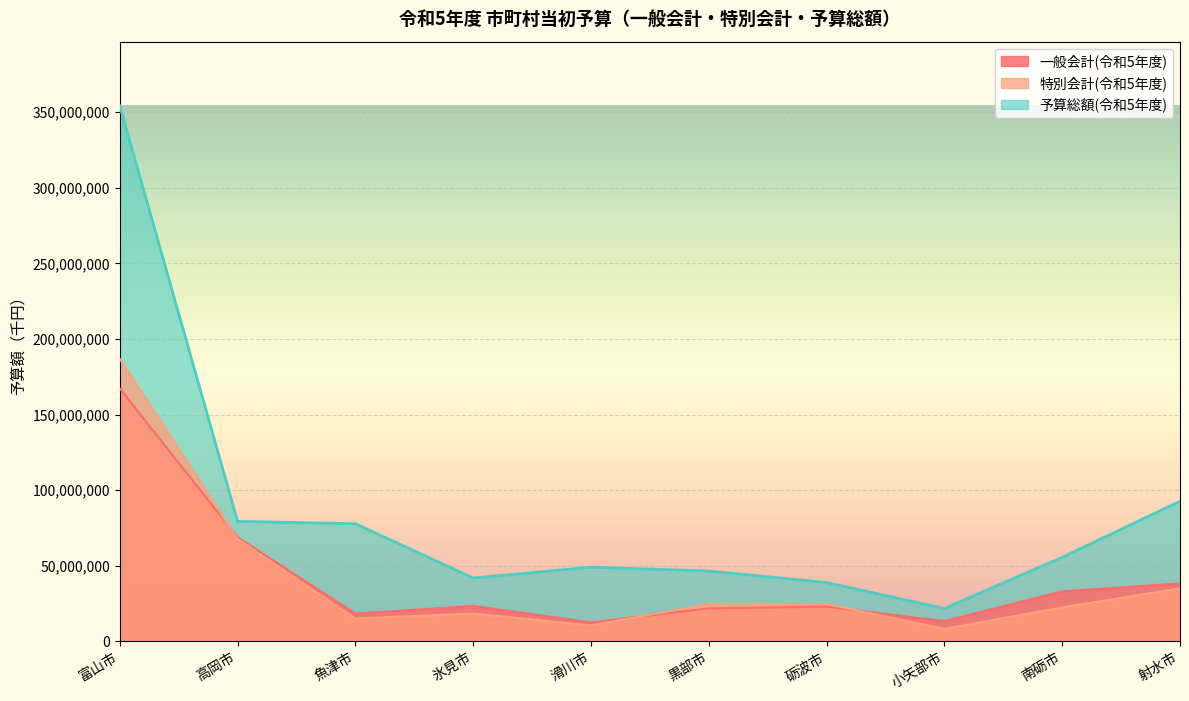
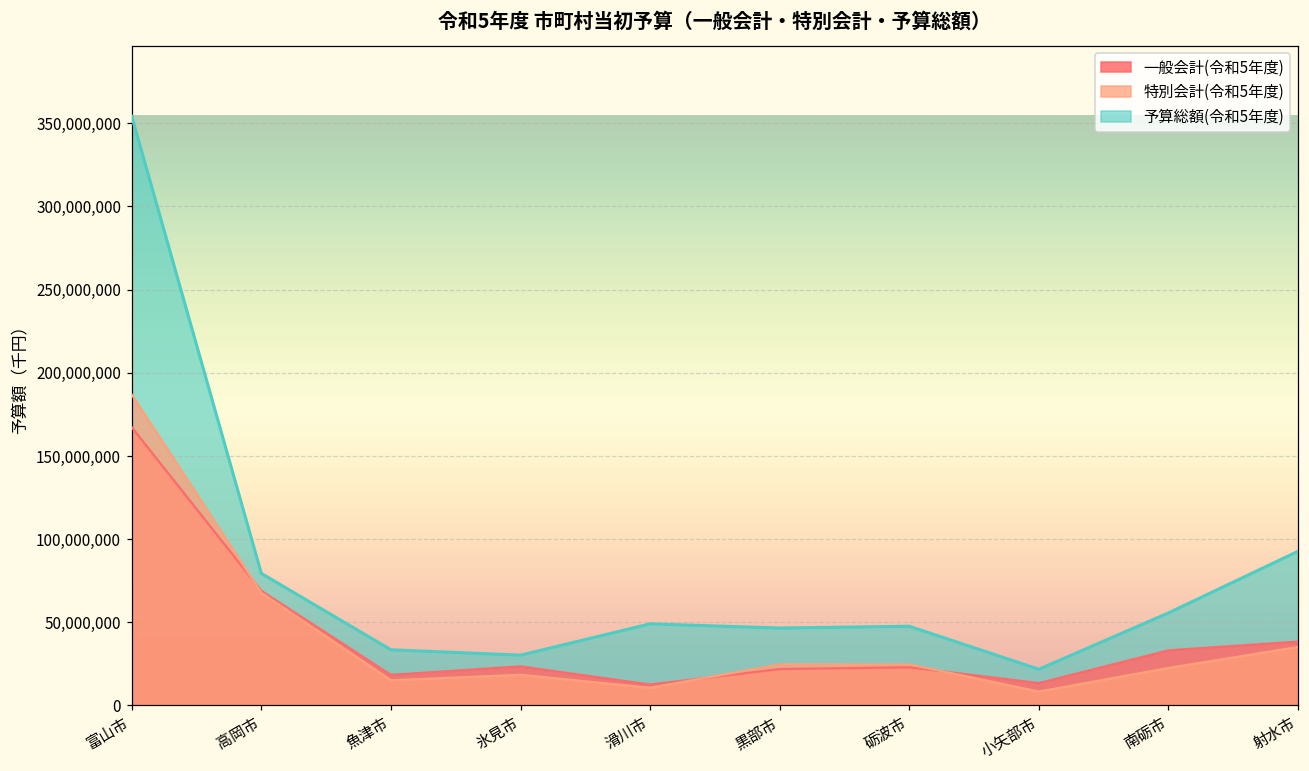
予算総額(令和5年度), 魚津市: 78,000,000 -> 33,000,000
予算総額(令和5年度), 氷見市: 42,000,000 -> 30,000,000
予算総額(令和5年度), 砺波市: 39,000,000 -> 48,000,000
